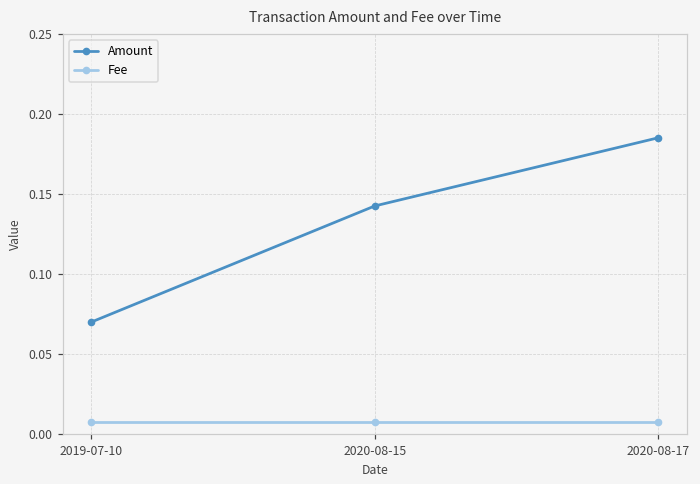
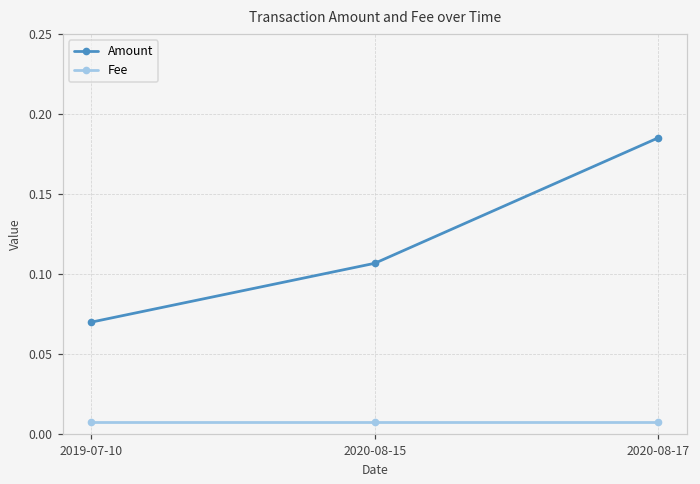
Amount, 2020-08-15: 0.143 -> 0.107
